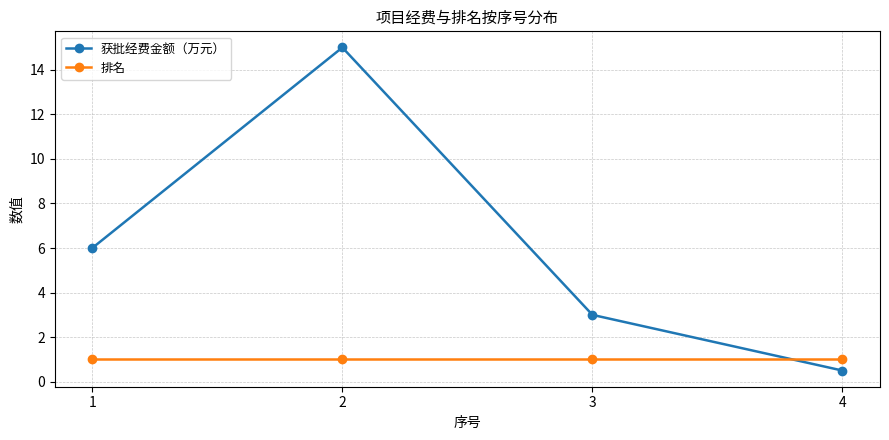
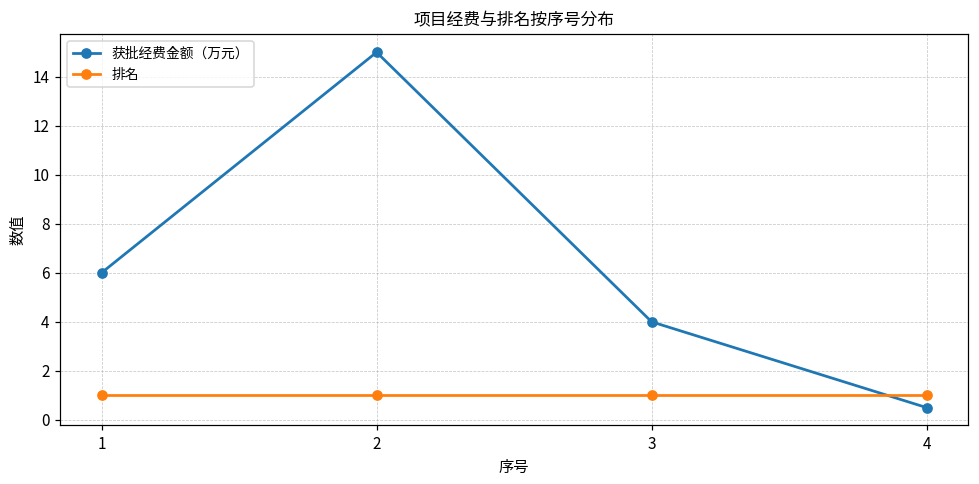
获批经费金额（万元）, 3: 3 -> 4
